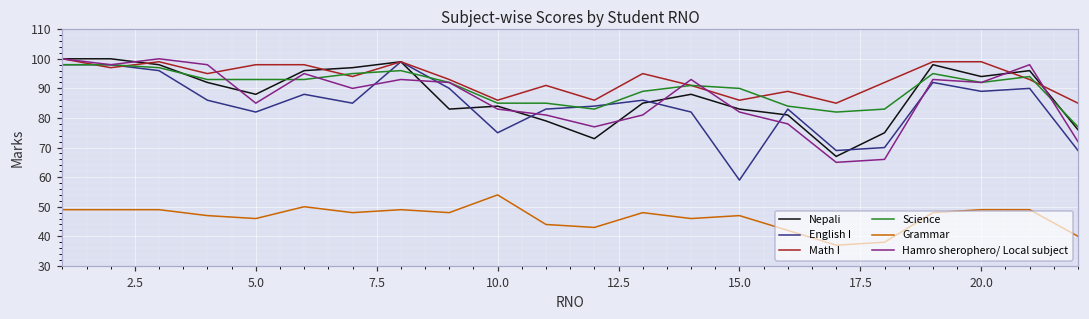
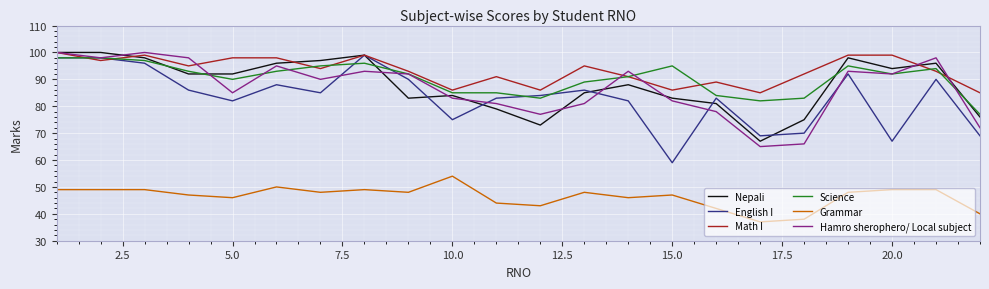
Nepali, 5.0: 88 -> 92
Science, 5.0: 93 -> 90
Science, 15.0: 90 -> 95
English I, 20.0: 89 -> 67
